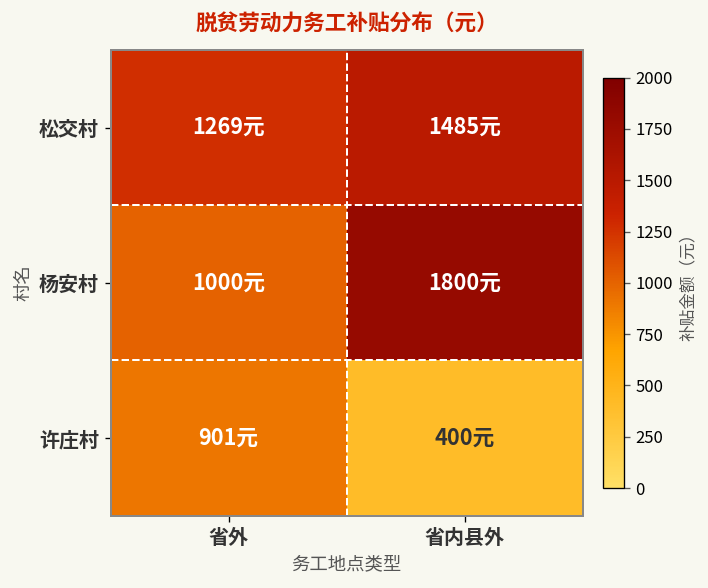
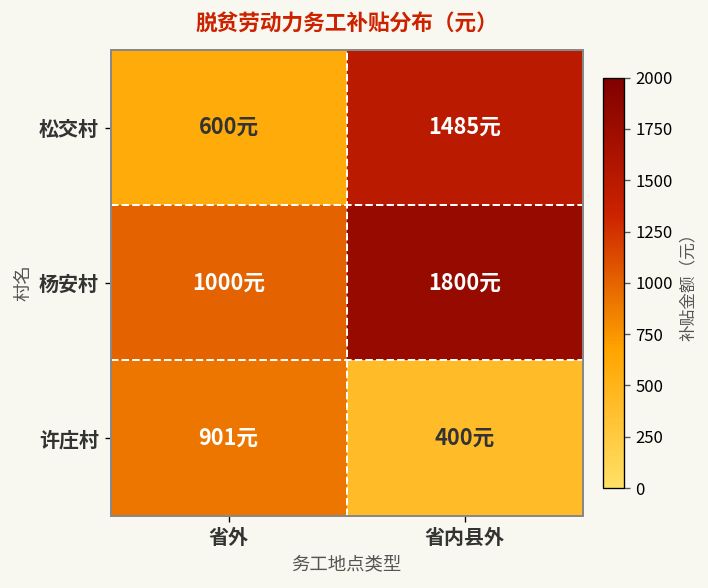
松交村, 省外: 1269元 -> 600元
